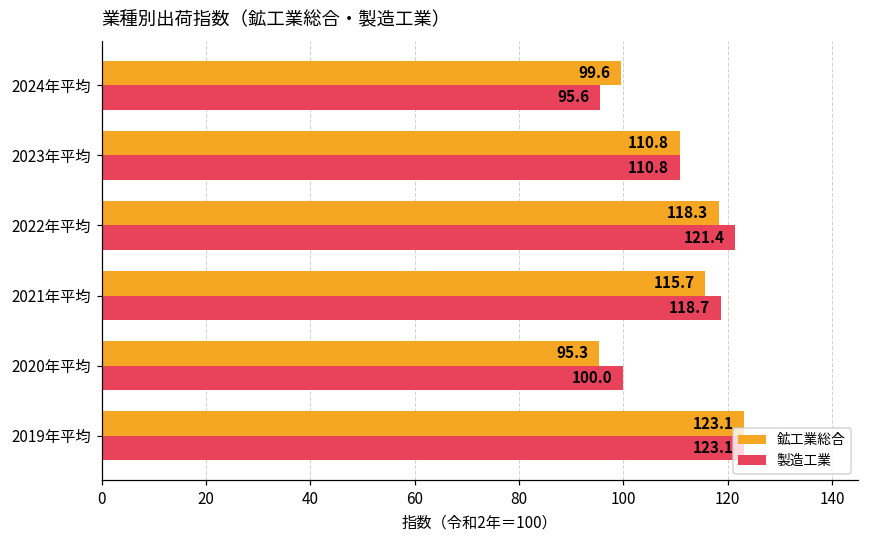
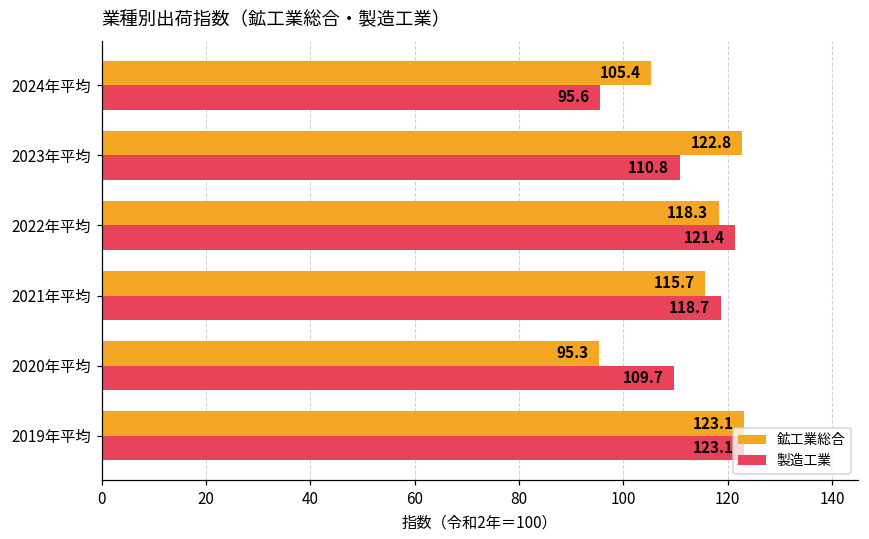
鉱工業総合, 2024年平均: 99.6 -> 105.4
鉱工業総合, 2023年平均: 110.8 -> 122.8
製造工業, 2020年平均: 100.0 -> 109.7
